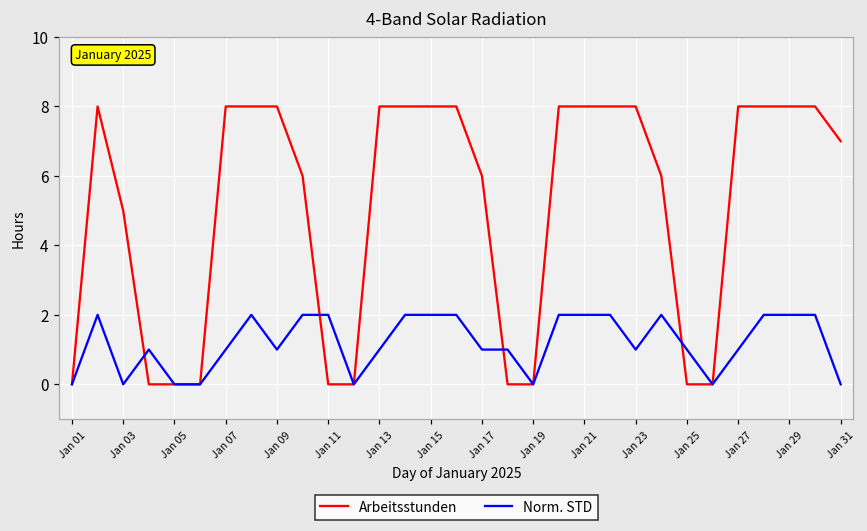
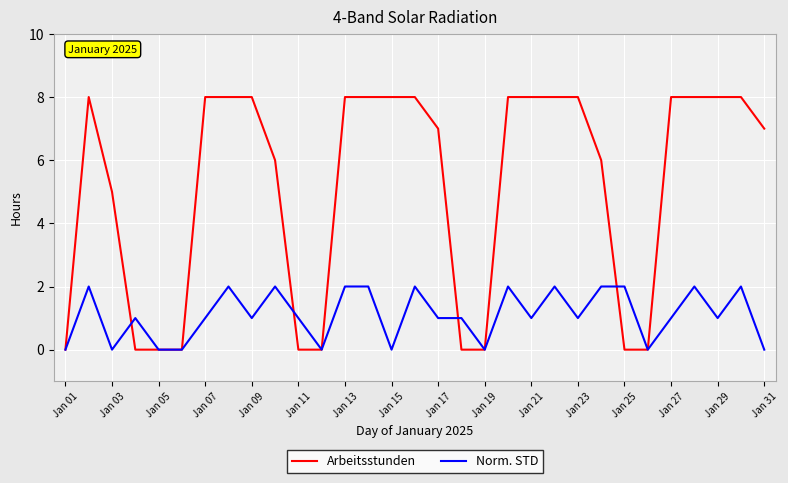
Norm. STD, Jan 11: 2 -> 1
Norm. STD, Jan 13: 1 -> 2
Norm. STD, Jan 15: 2 -> 0
Arbeitsstunden, Jan 17: 6 -> 7
Norm. STD, Jan 21: 2 -> 1
Norm. STD, Jan 25: 1 -> 2
Norm. STD, Jan 29: 2 -> 1
